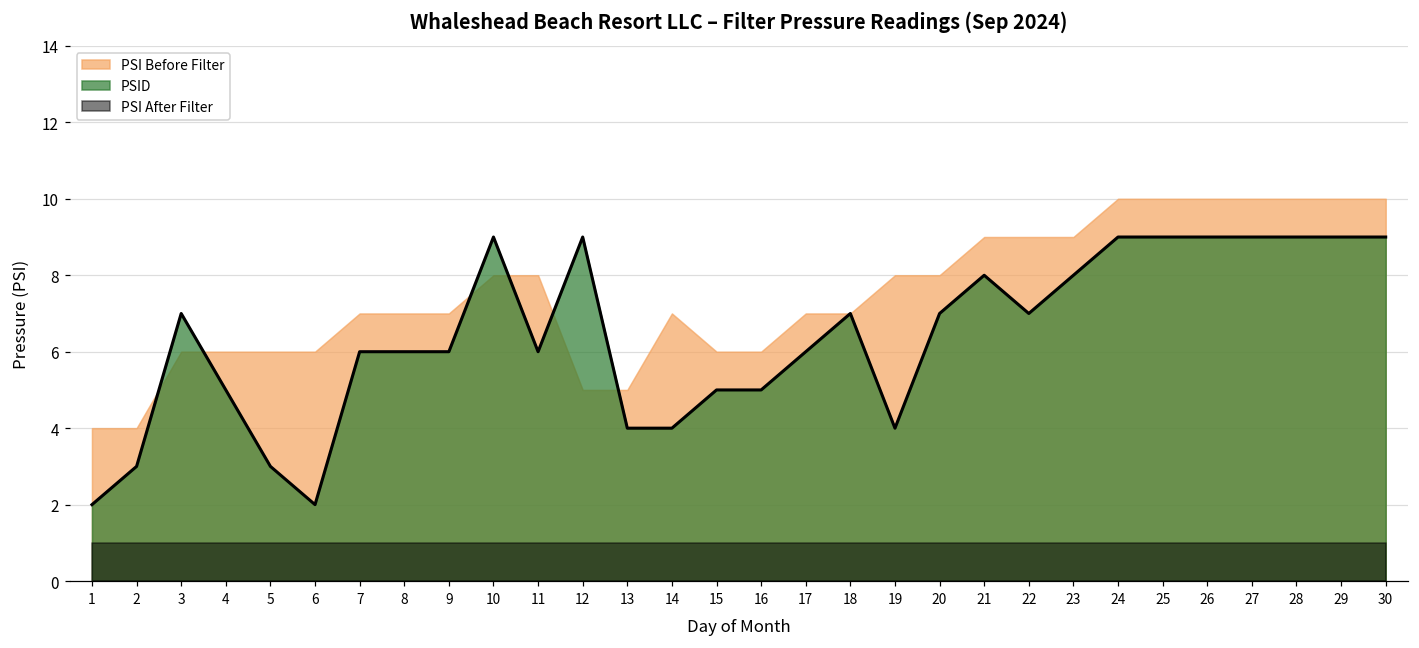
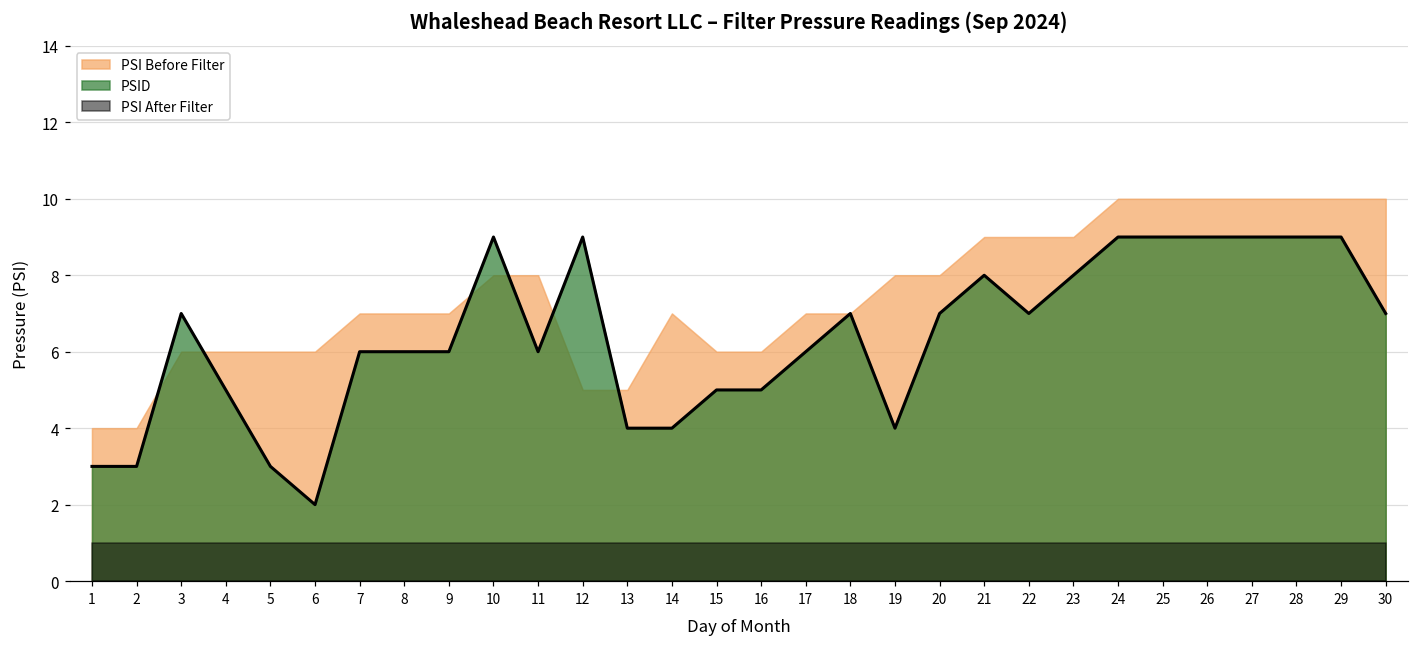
PSID, 1: 2 -> 3
PSID, 30: 9 -> 7
